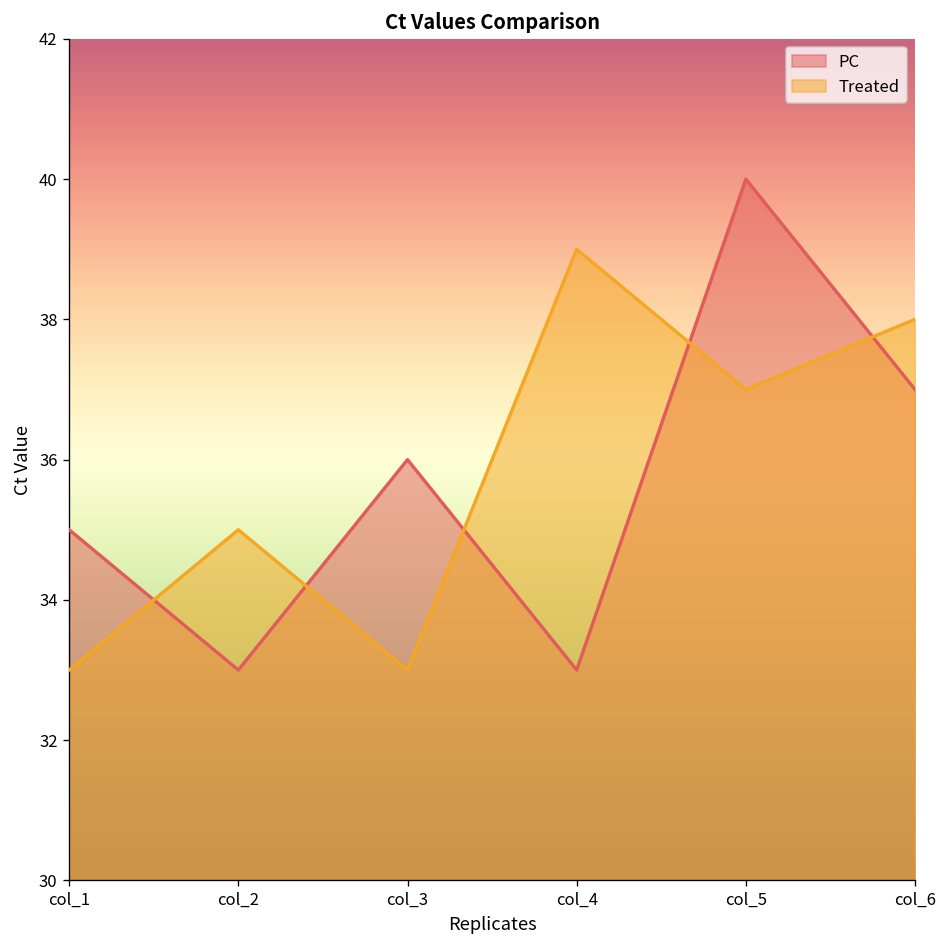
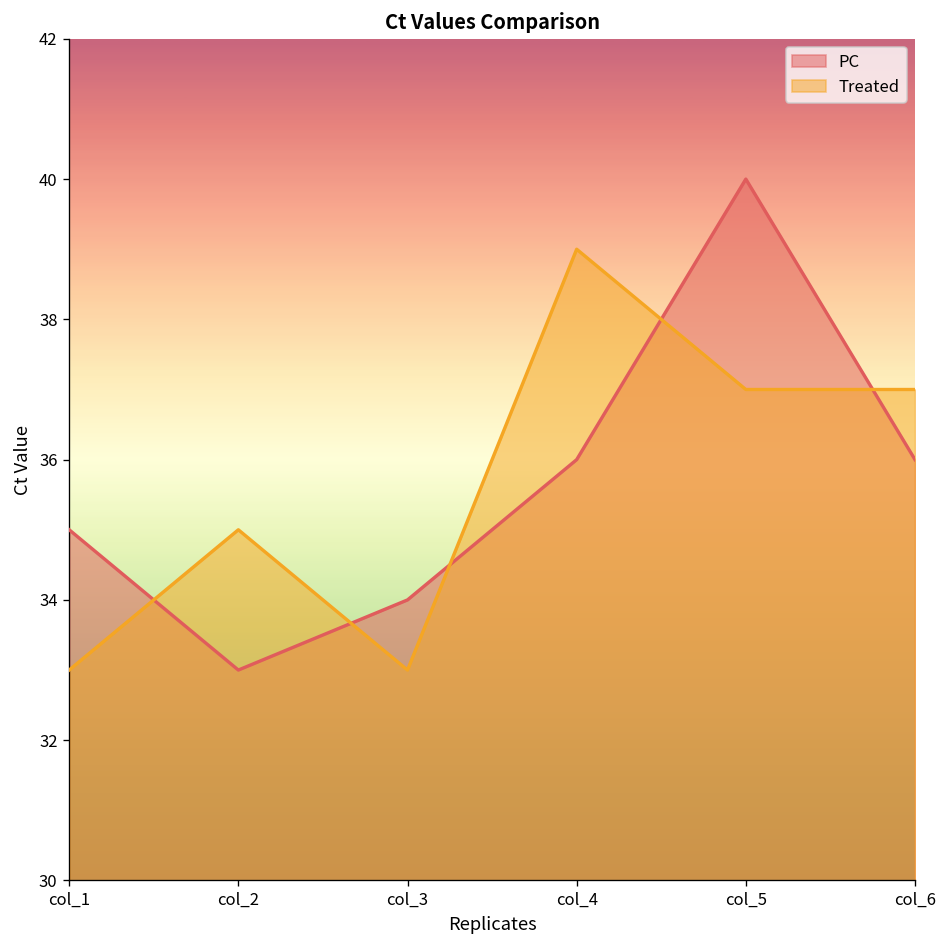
PC, col_3: 36 -> 34
PC, col_4: 33 -> 36
PC, col_6: 37 -> 36
Treated, col_6: 38 -> 37
